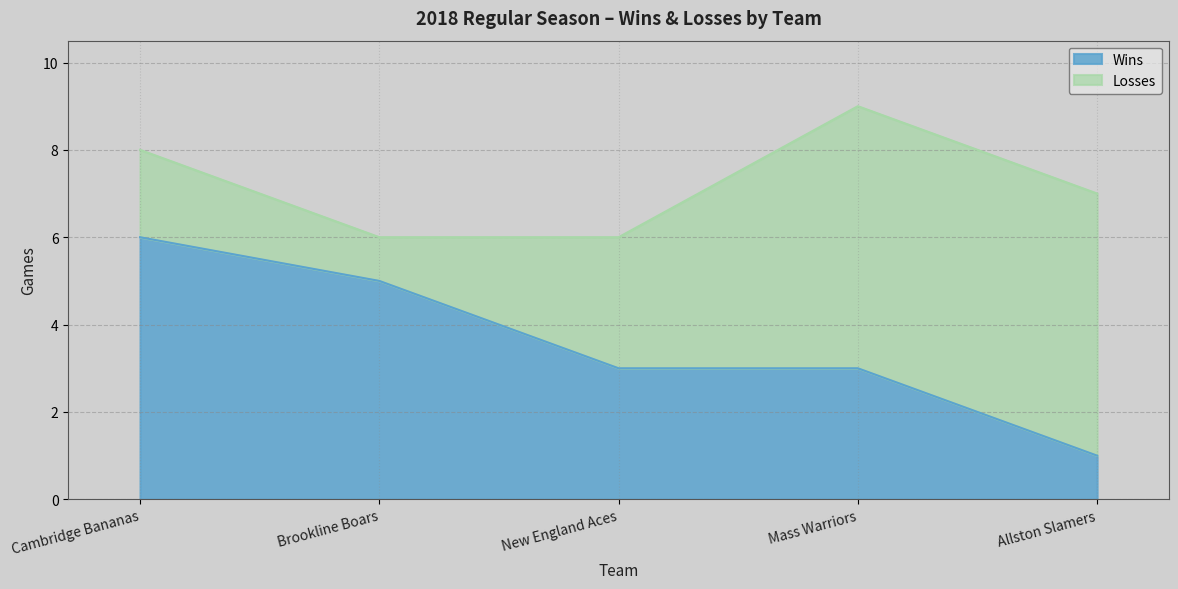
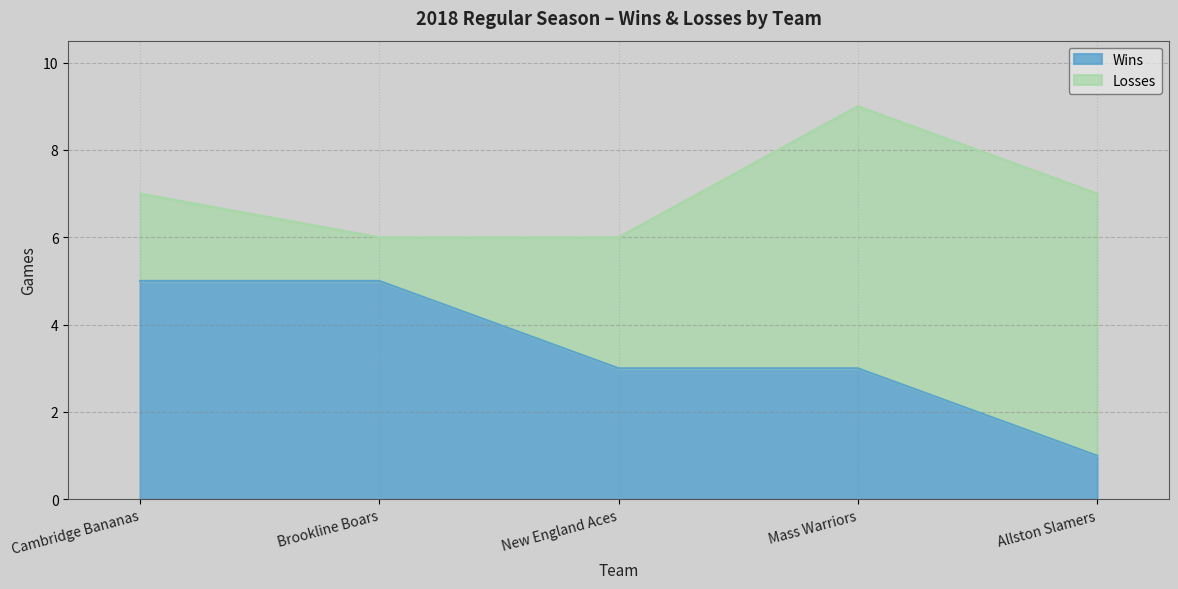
Wins, Cambridge Bananas: 6 -> 5
